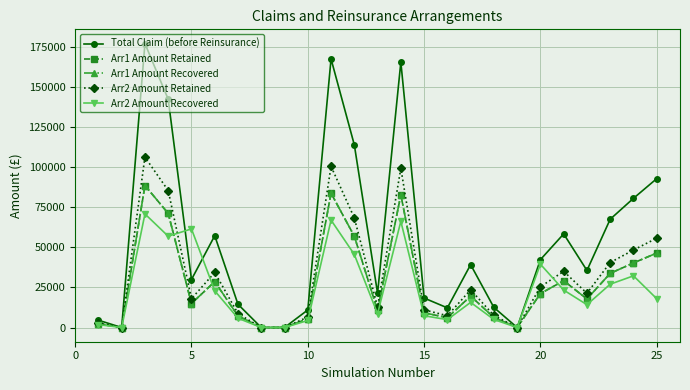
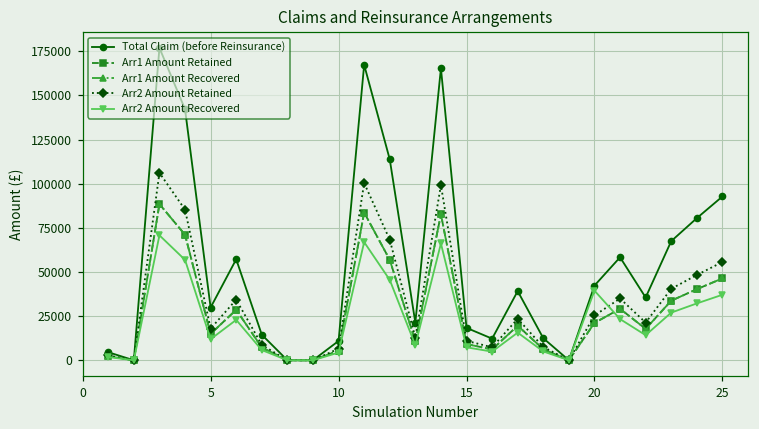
Arr2 Amount Recovered, 5: 61000 -> 12000
Arr2 Amount Recovered, 25: 18000 -> 37000
